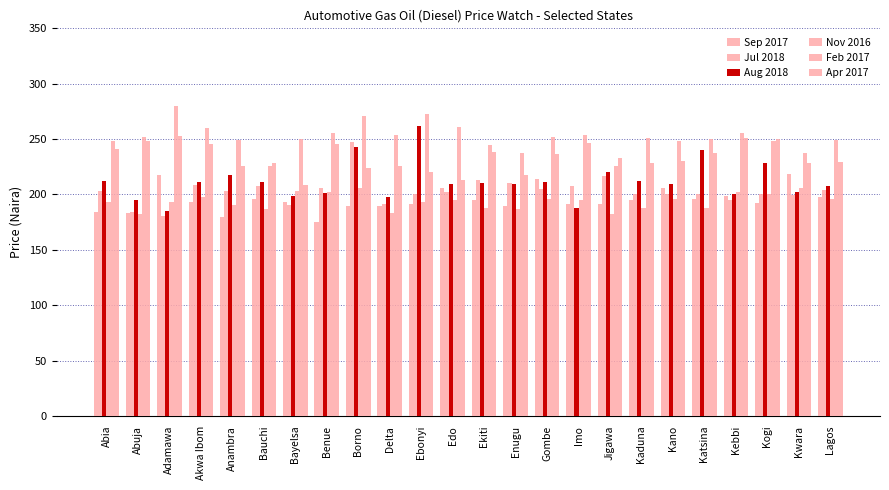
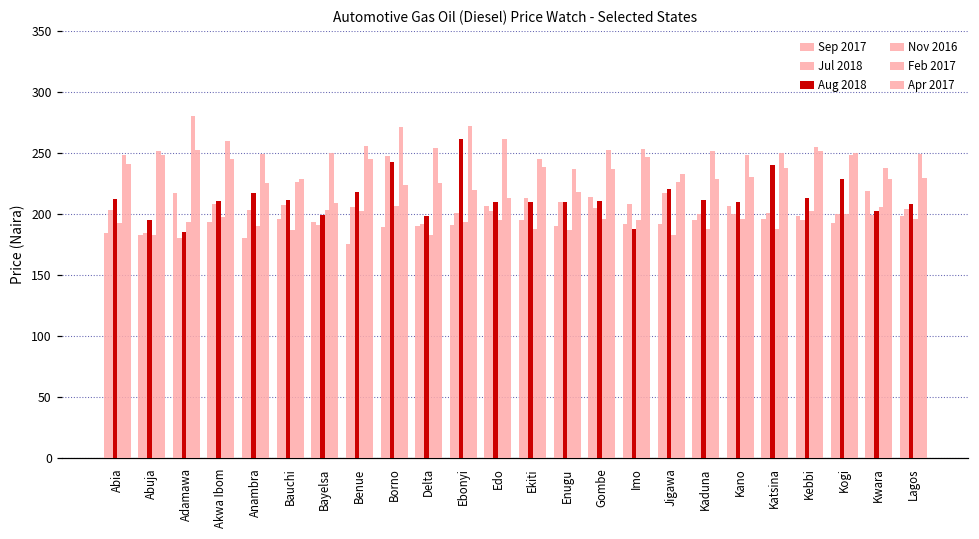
Aug 2018, Benue: 201 -> 218
Aug 2018, Kebbi: 200 -> 213
